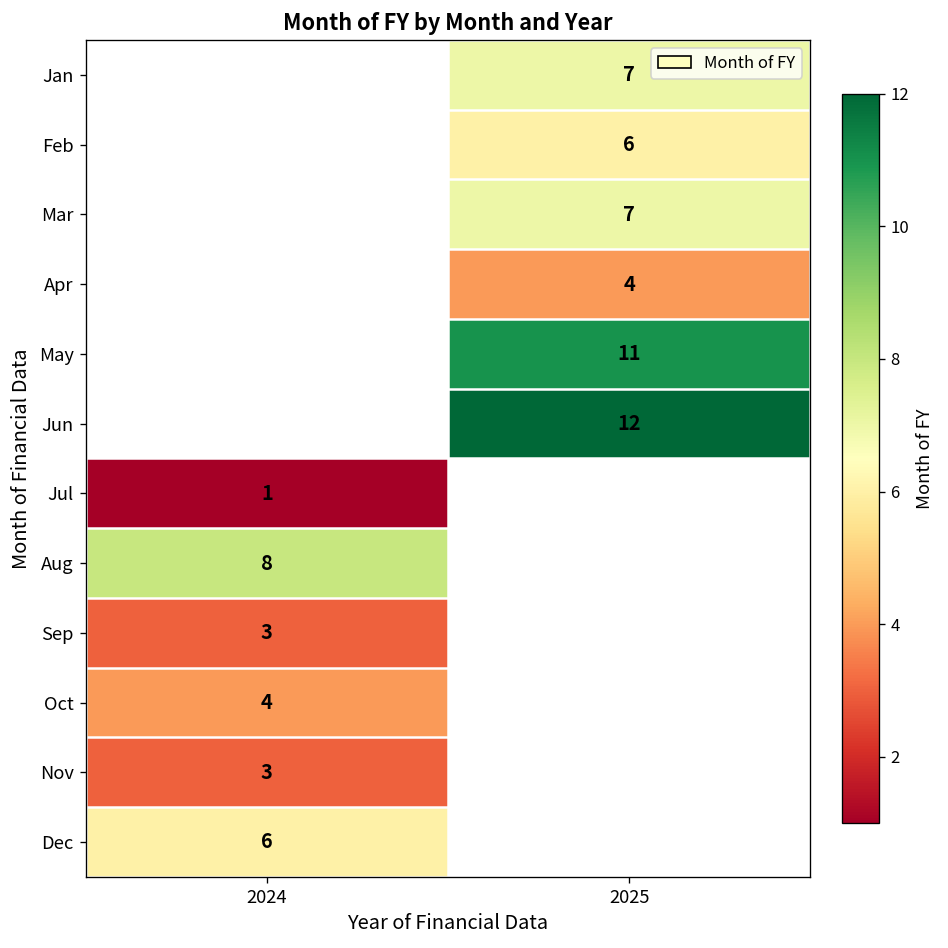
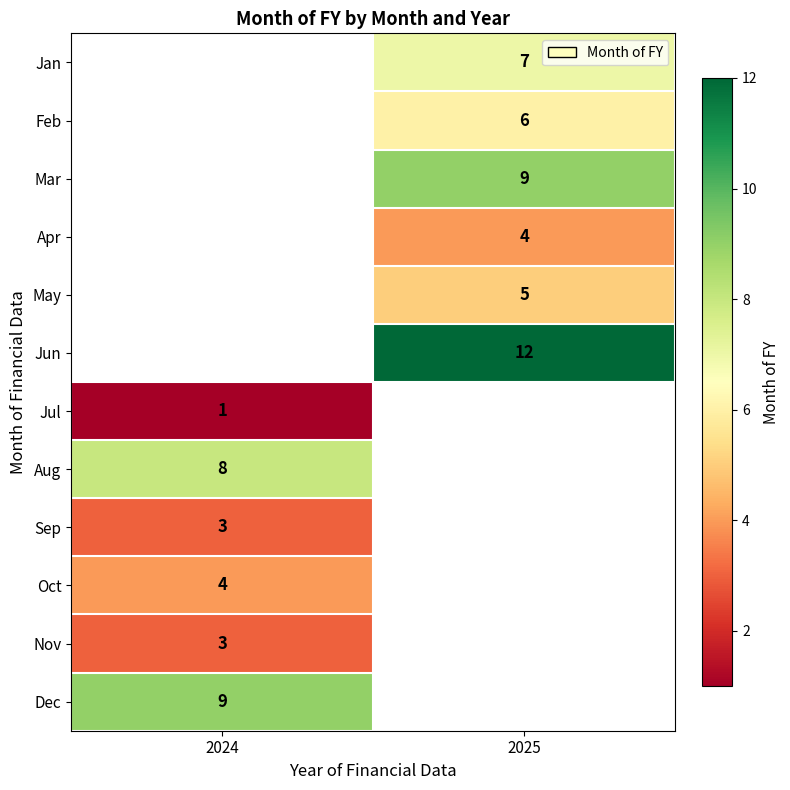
Mar, 2025: 7 -> 9
May, 2025: 11 -> 5
Dec, 2024: 6 -> 9
